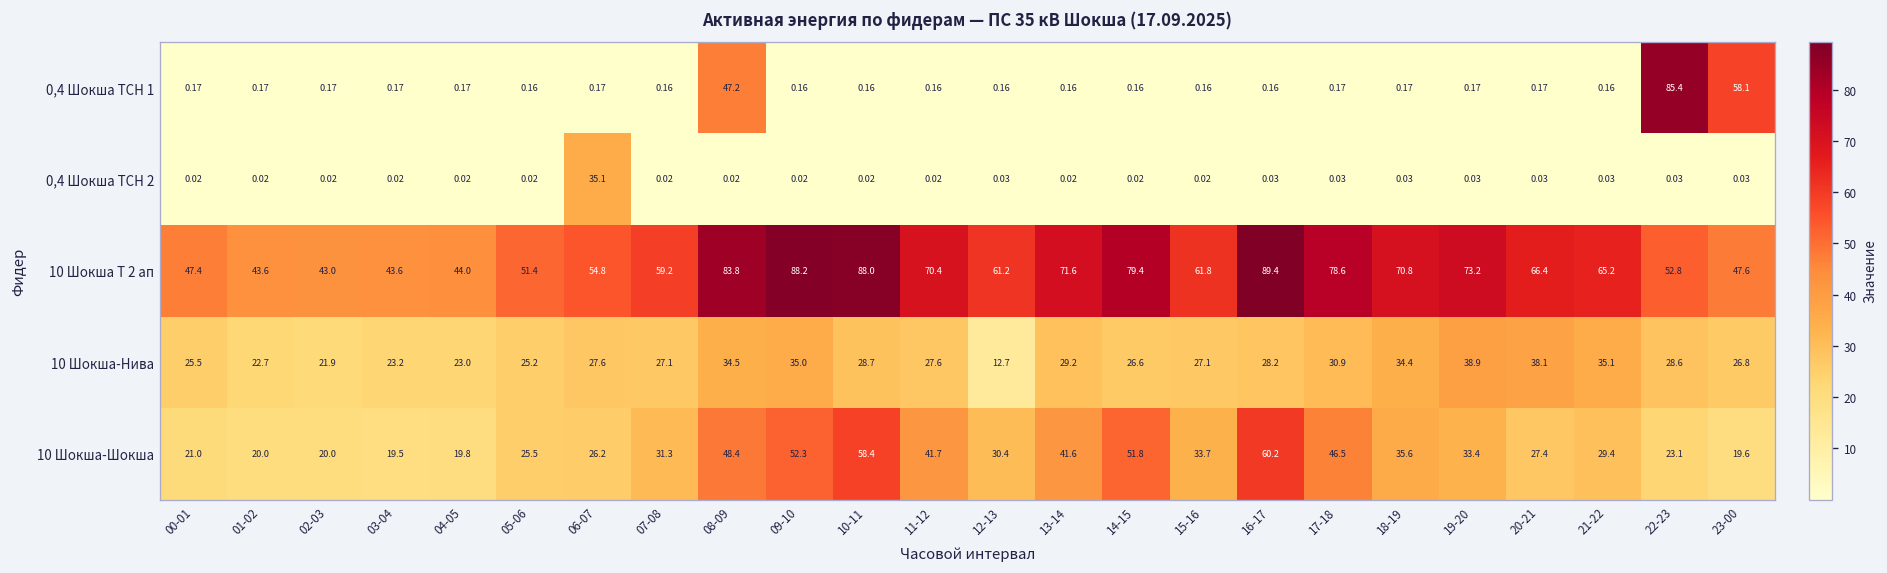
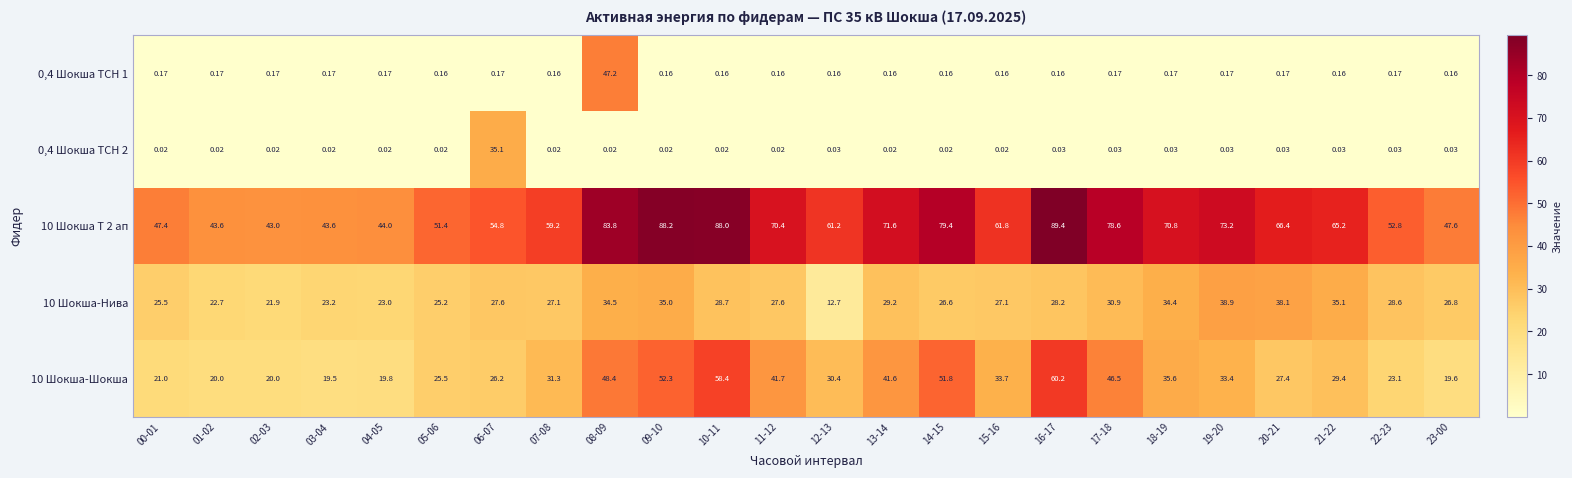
0,4 Шокша ТСН 1, 22-23: 85.4 -> 0.17
0,4 Шокша ТСН 1, 23-00: 58.1 -> 0.16
